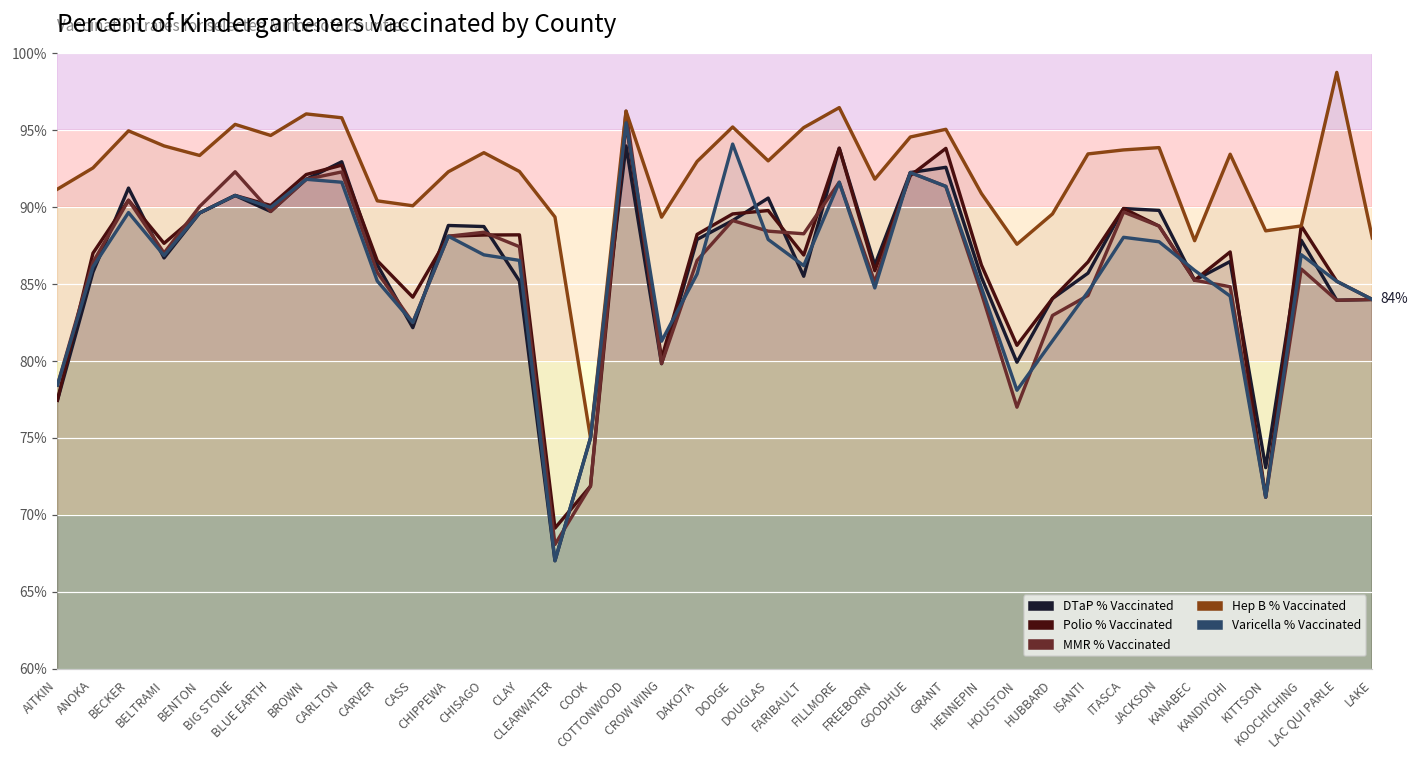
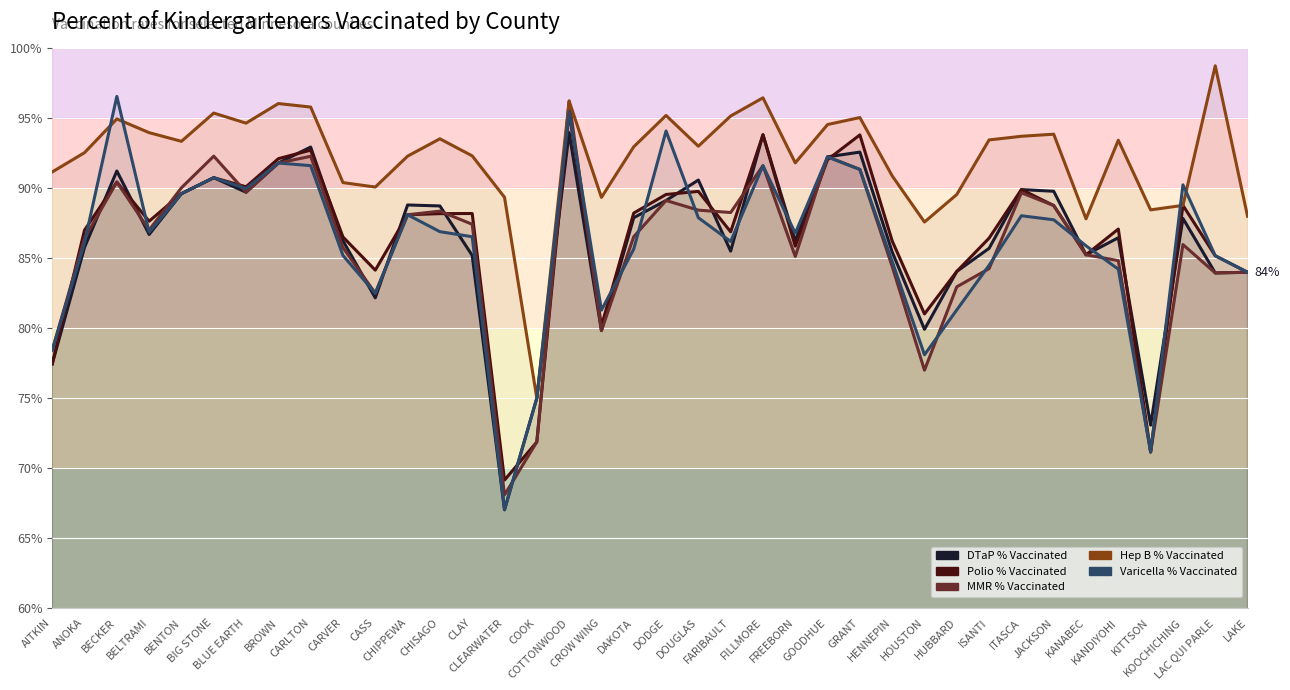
Varicella % Vaccinated, BECKER: 89.6% -> 96.6%
Varicella % Vaccinated, FREEBORN: 84.8% -> 86.8%
Varicella % Vaccinated, KOOCHICHING: 86.9% -> 90.3%
